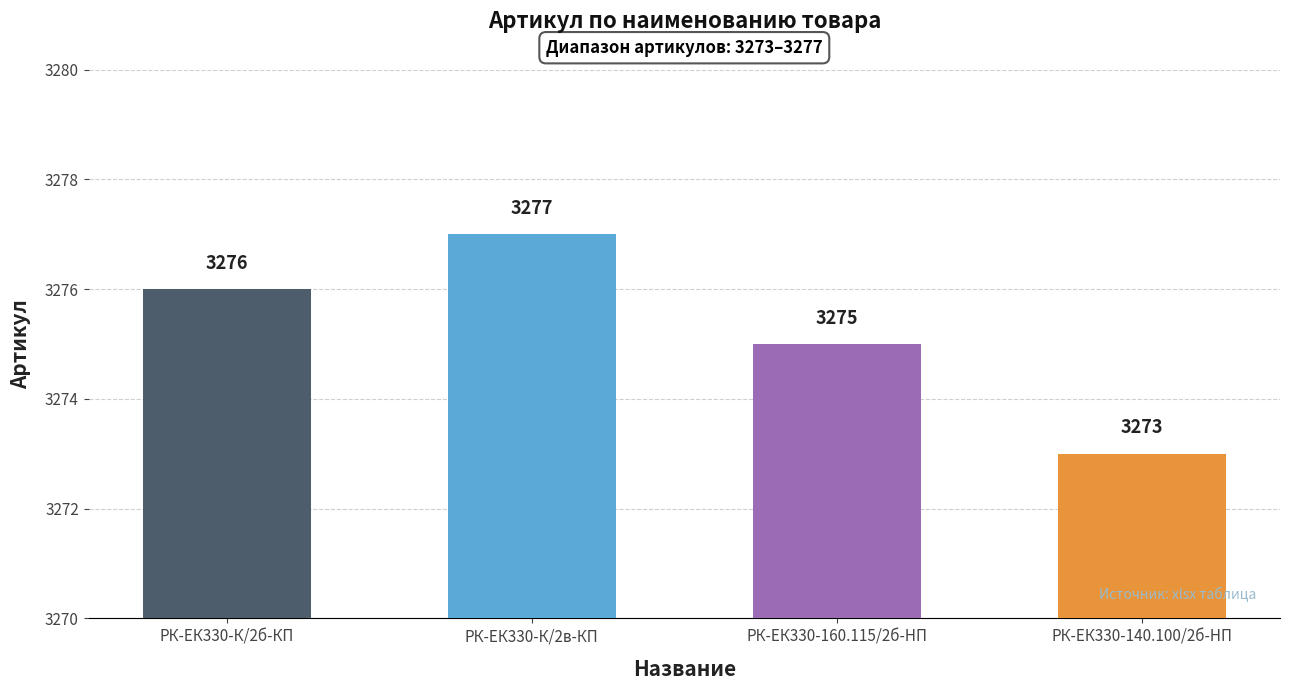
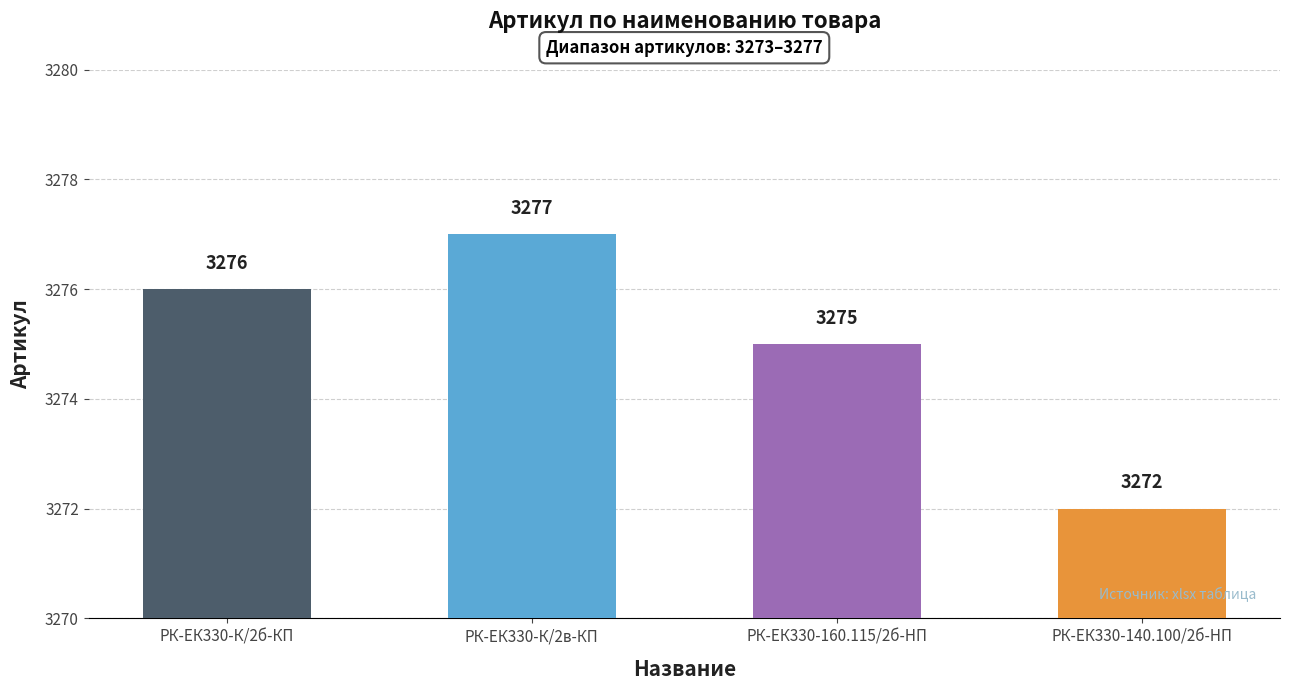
РК-ЕК330-140.100/2б-HП: 3273 -> 3272
